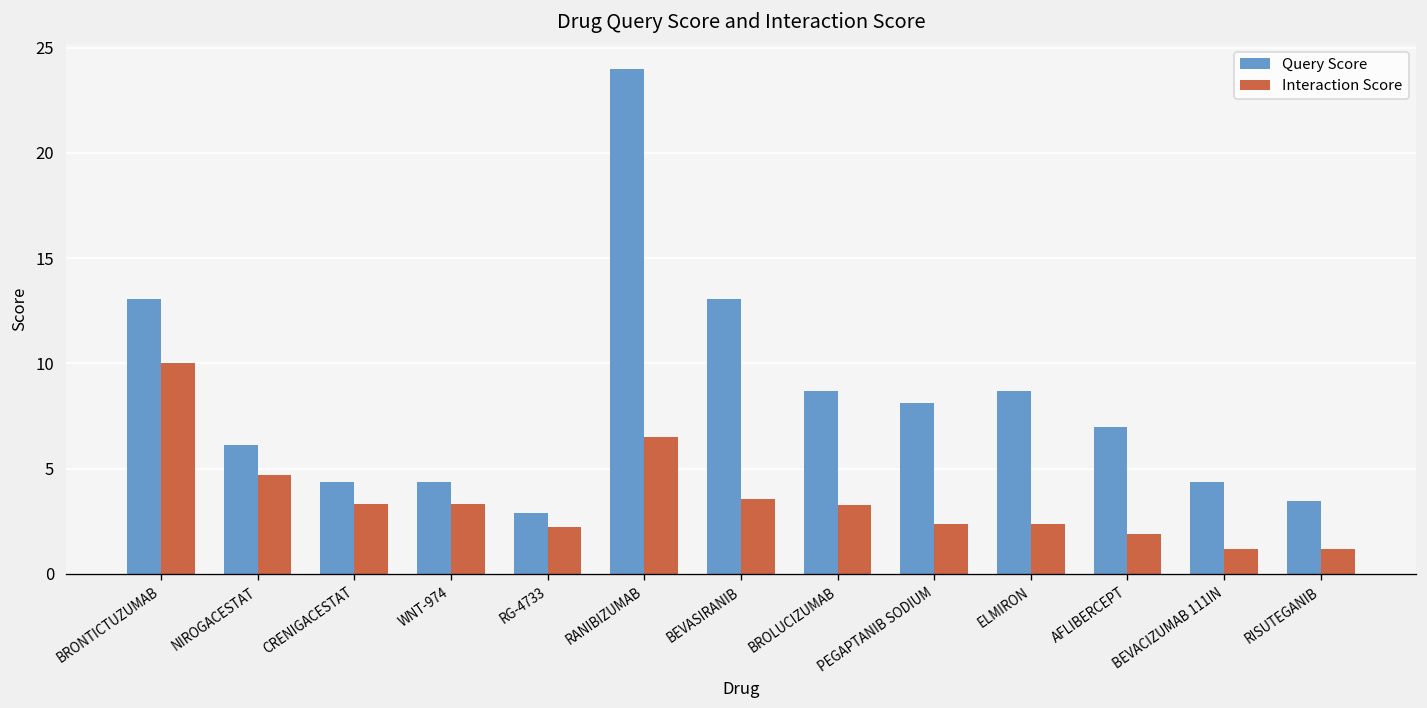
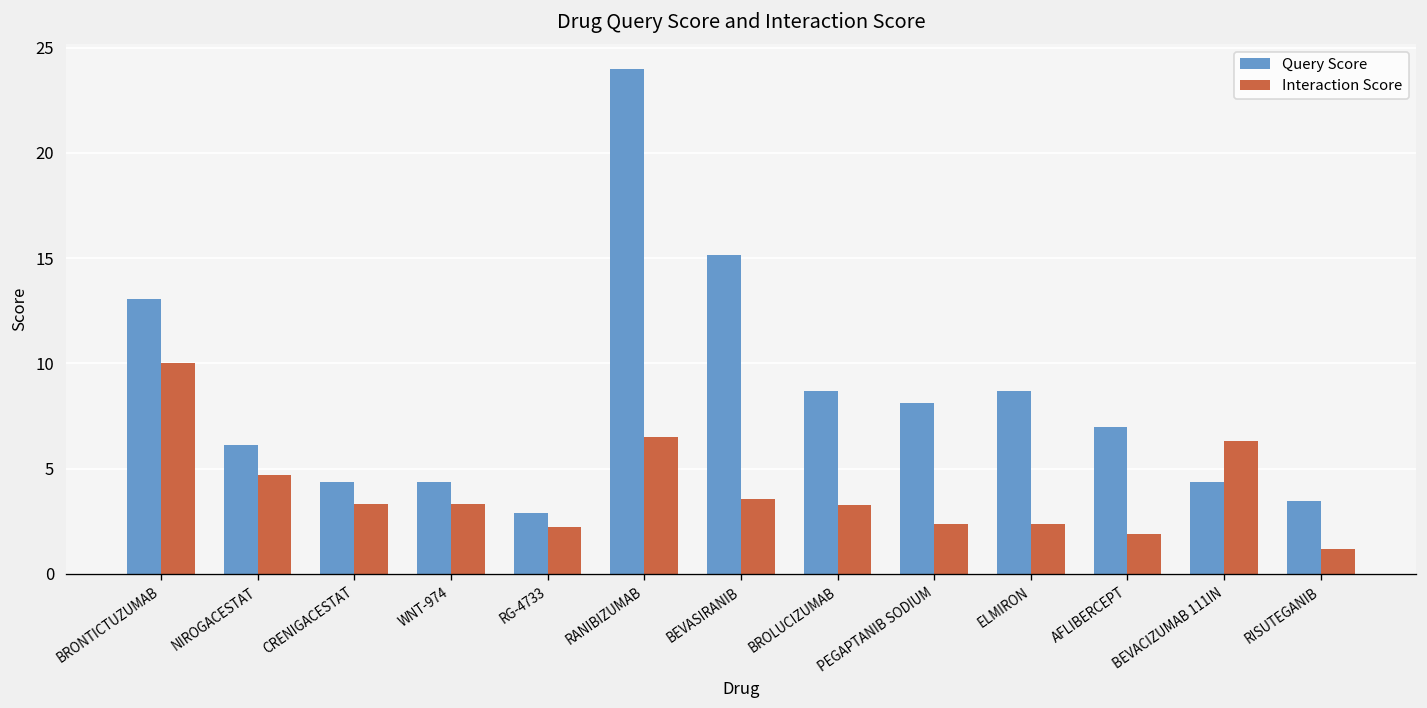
Query Score, BEVASIRANIB: 13.1 -> 15.2
Interaction Score, BEVACIZUMAB 111IN: 1.2 -> 6.3
